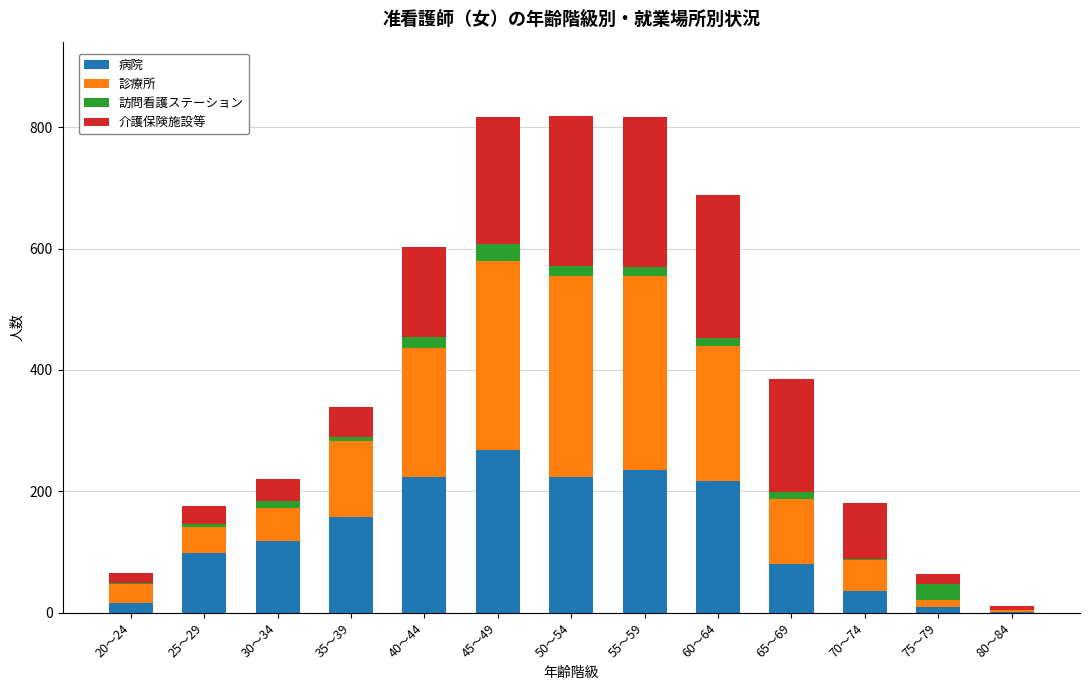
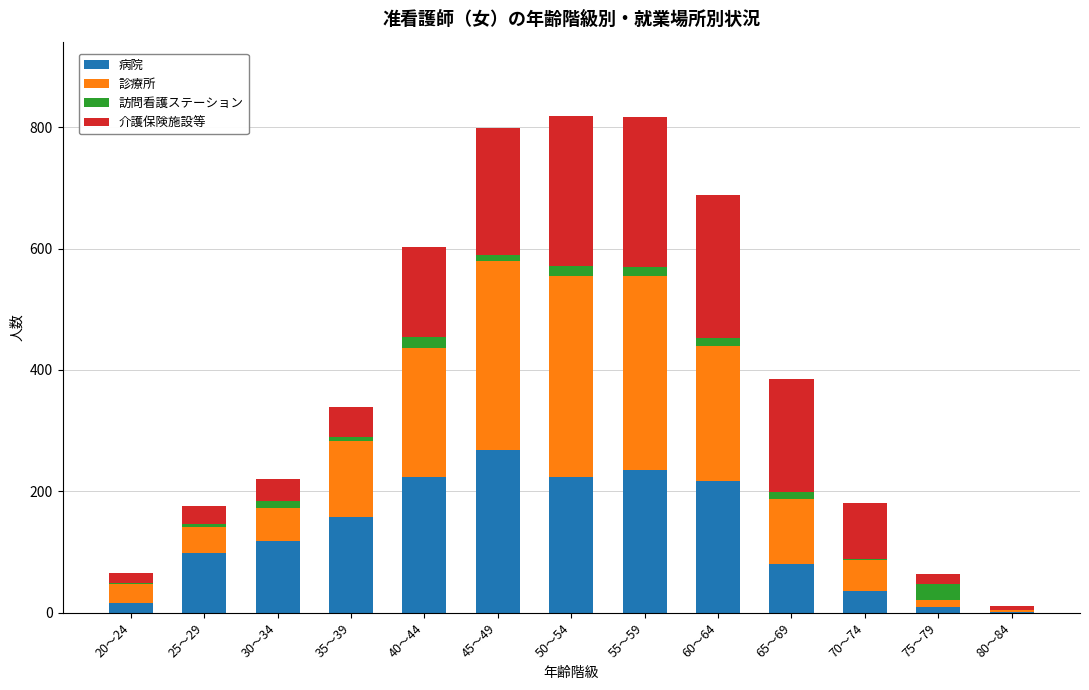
訪問看護ステーション, 45～49: 30 -> 10
